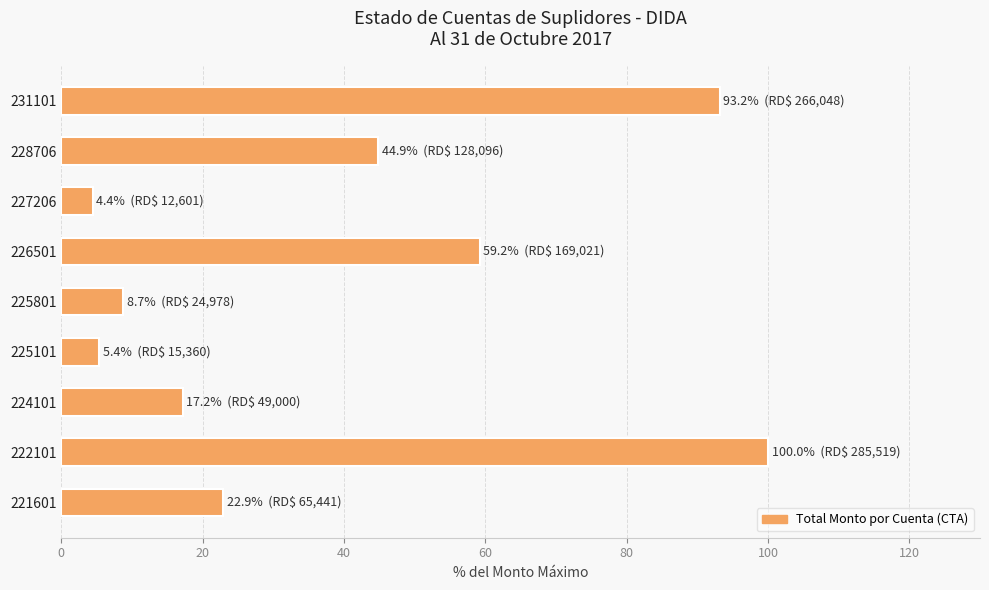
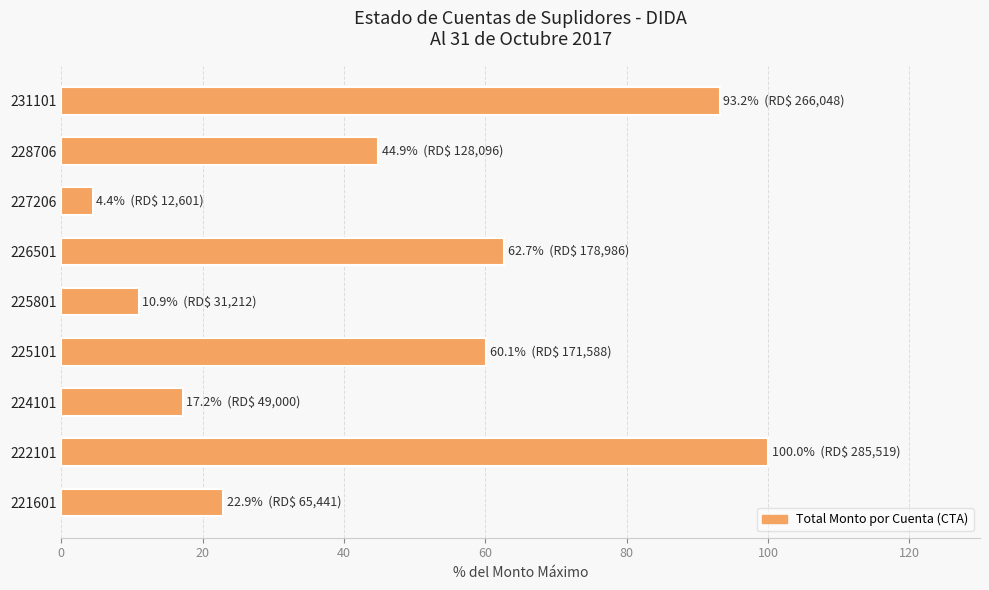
226501: 59.2% (RD$ 169,021) -> 62.7% (RD$ 178,986)
225801: 8.7% (RD$ 24,978) -> 10.9% (RD$ 31,212)
225101: 5.4% (RD$ 15,360) -> 60.1% (RD$ 171,588)
